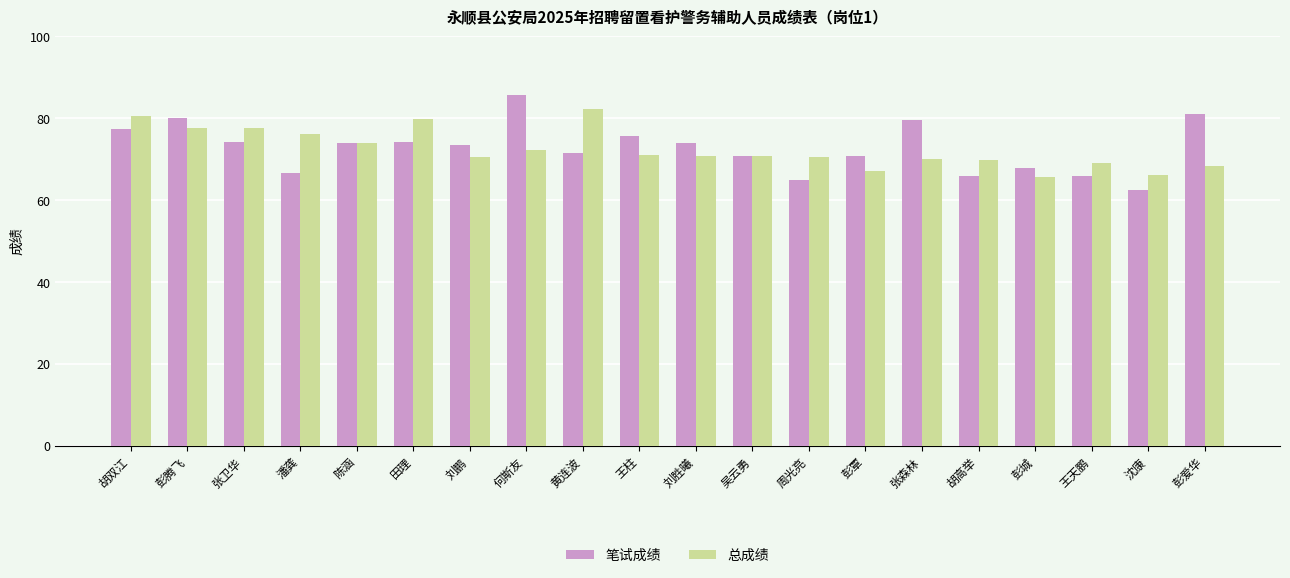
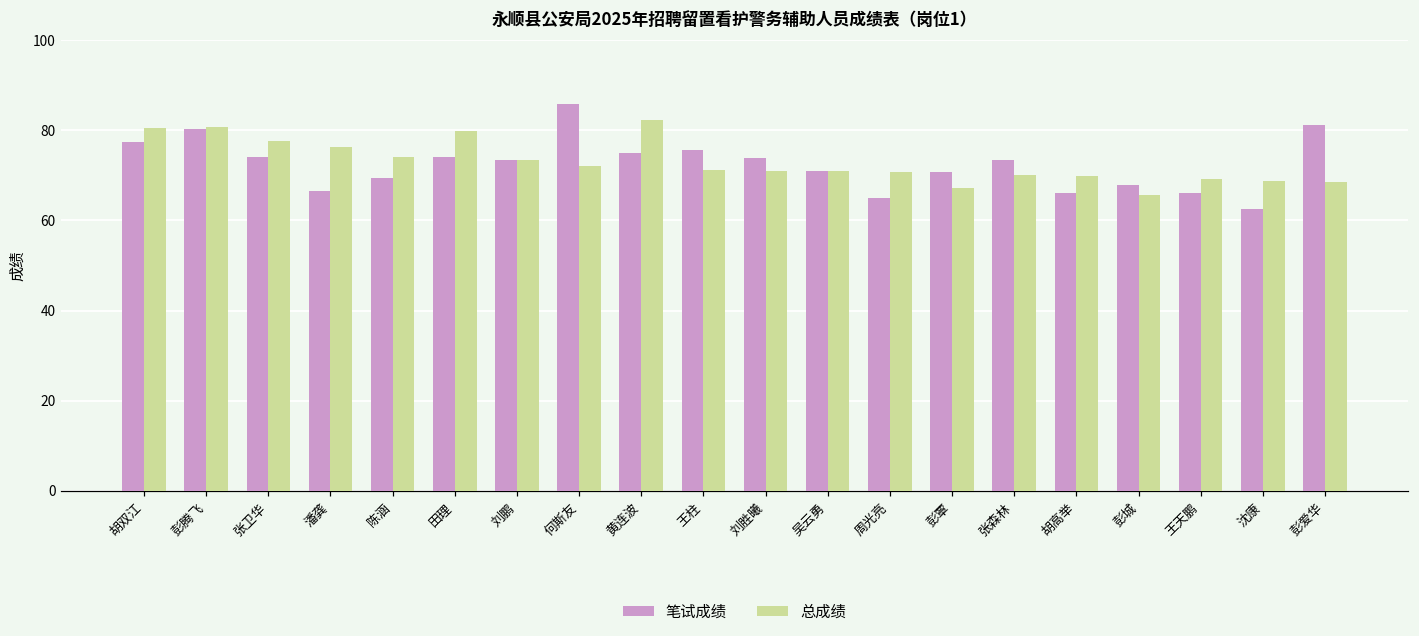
总成绩, 彭腾飞: 78 -> 81
笔试成绩, 陈涵: 74 -> 70
总成绩, 刘鹏: 71 -> 73
笔试成绩, 黄连波: 72 -> 75
笔试成绩, 张森林: 80 -> 74
总成绩, 沈康: 66 -> 69
